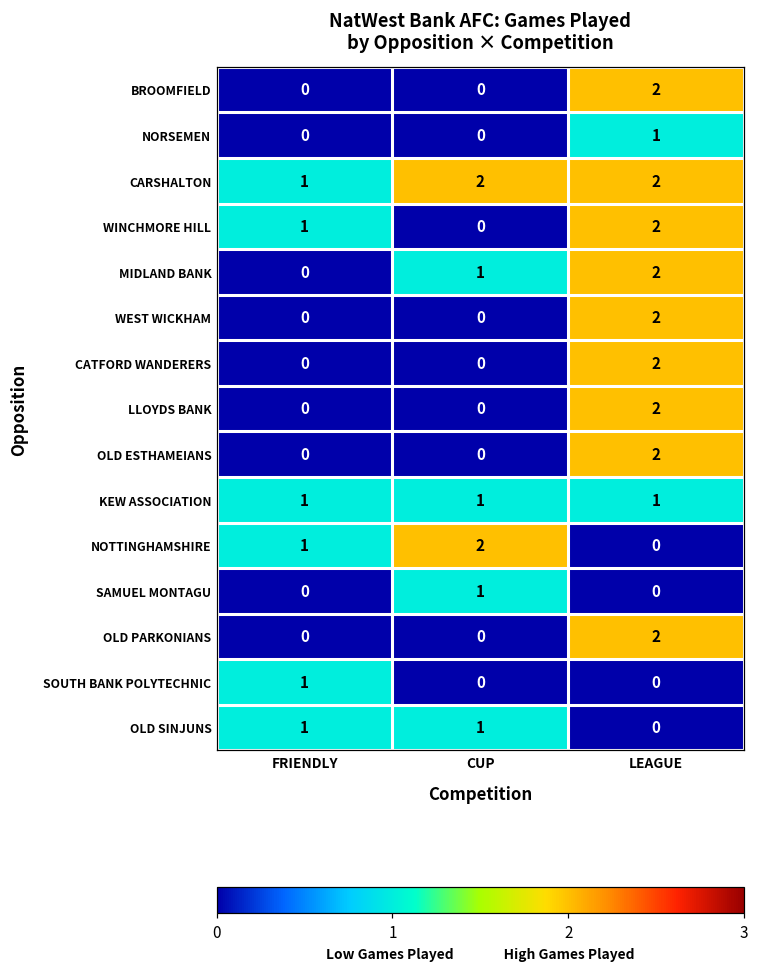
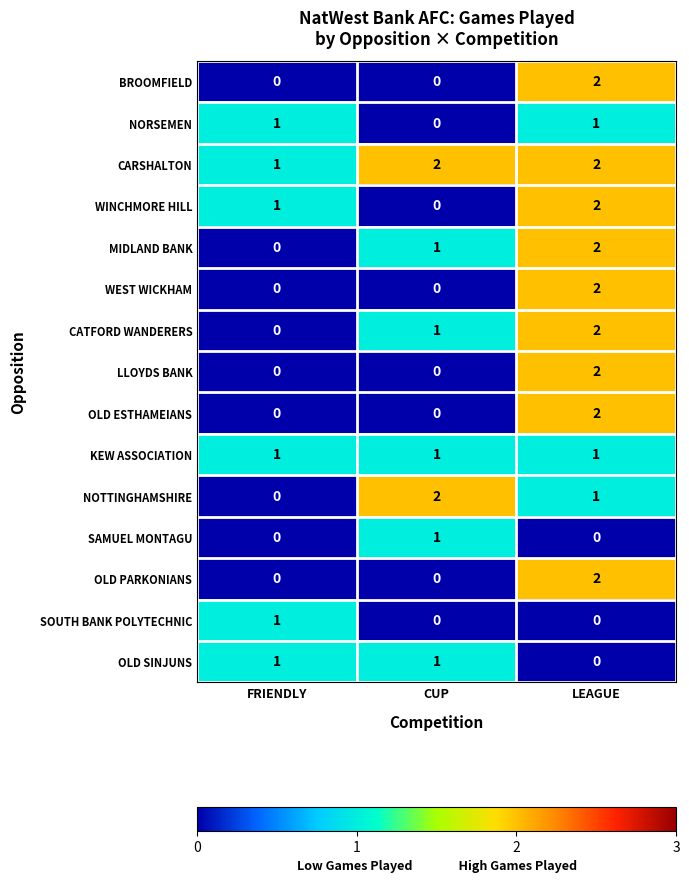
NORSEMEN, FRIENDLY: 0 -> 1
CATFORD WANDERERS, CUP: 0 -> 1
NOTTINGHAMSHIRE, FRIENDLY: 1 -> 0
NOTTINGHAMSHIRE, LEAGUE: 0 -> 1
